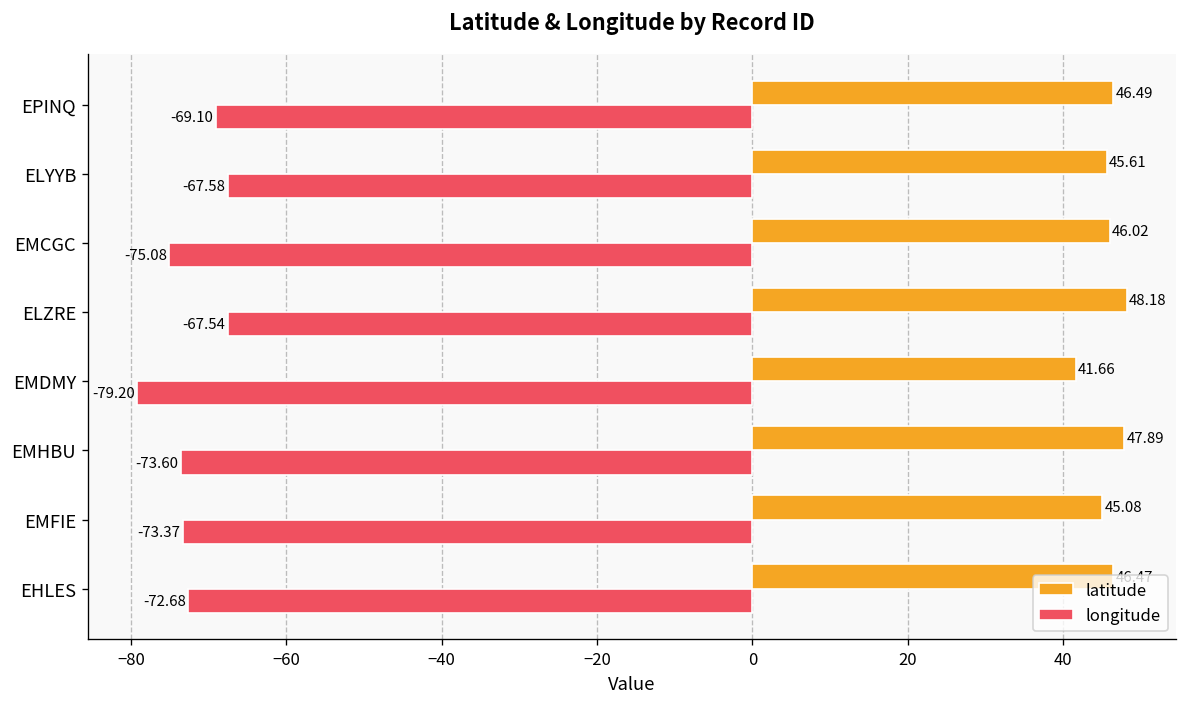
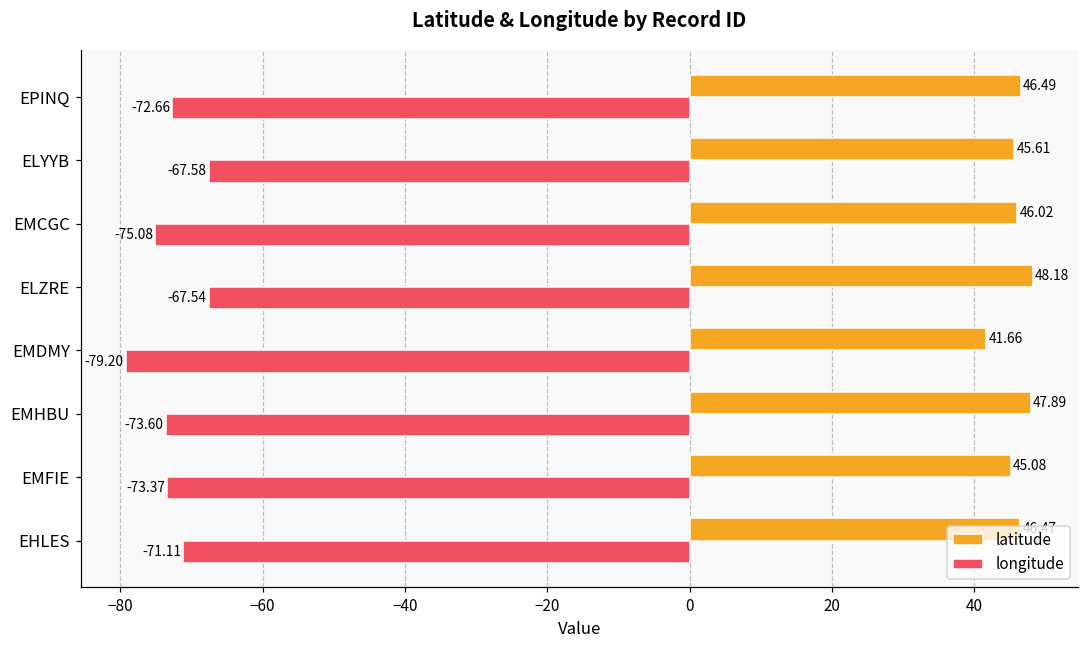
longitude, EPINQ: -69.10 -> -72.66
longitude, EHLES: -72.68 -> -71.11
